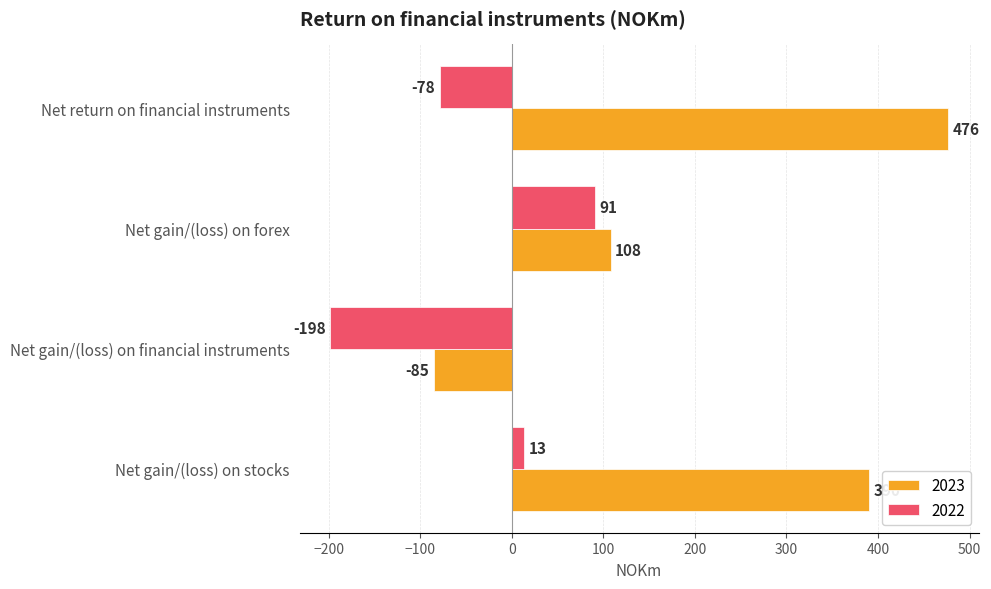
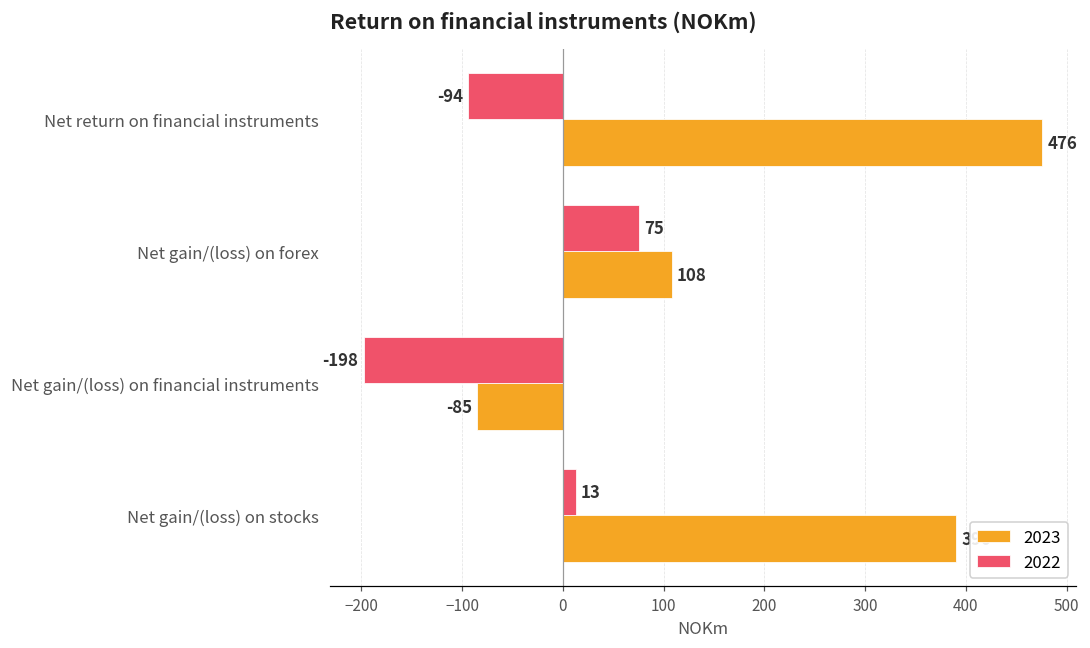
2022, Net return on financial instruments: -78 -> -94
2022, Net gain/(loss) on forex: 91 -> 75
